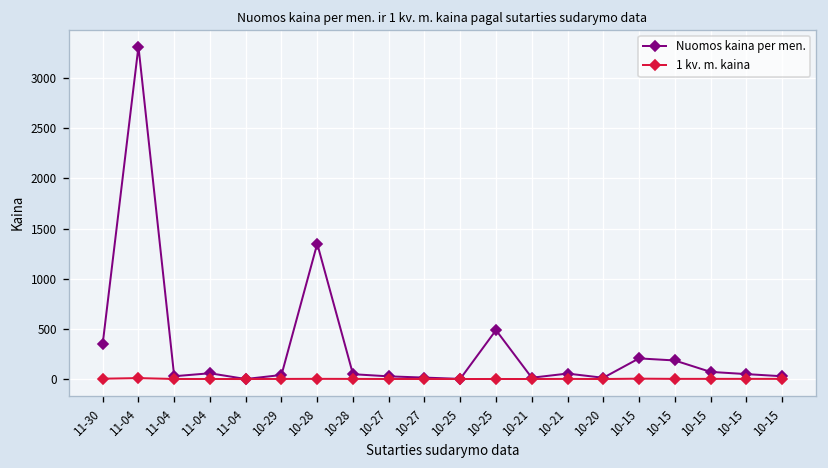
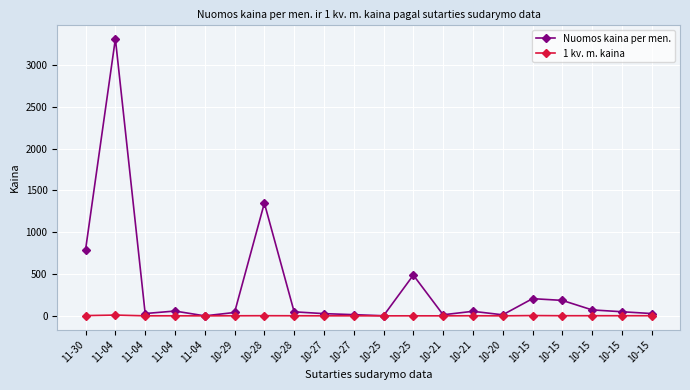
Nuomos kaina per men., 11-30: 400 -> 800
